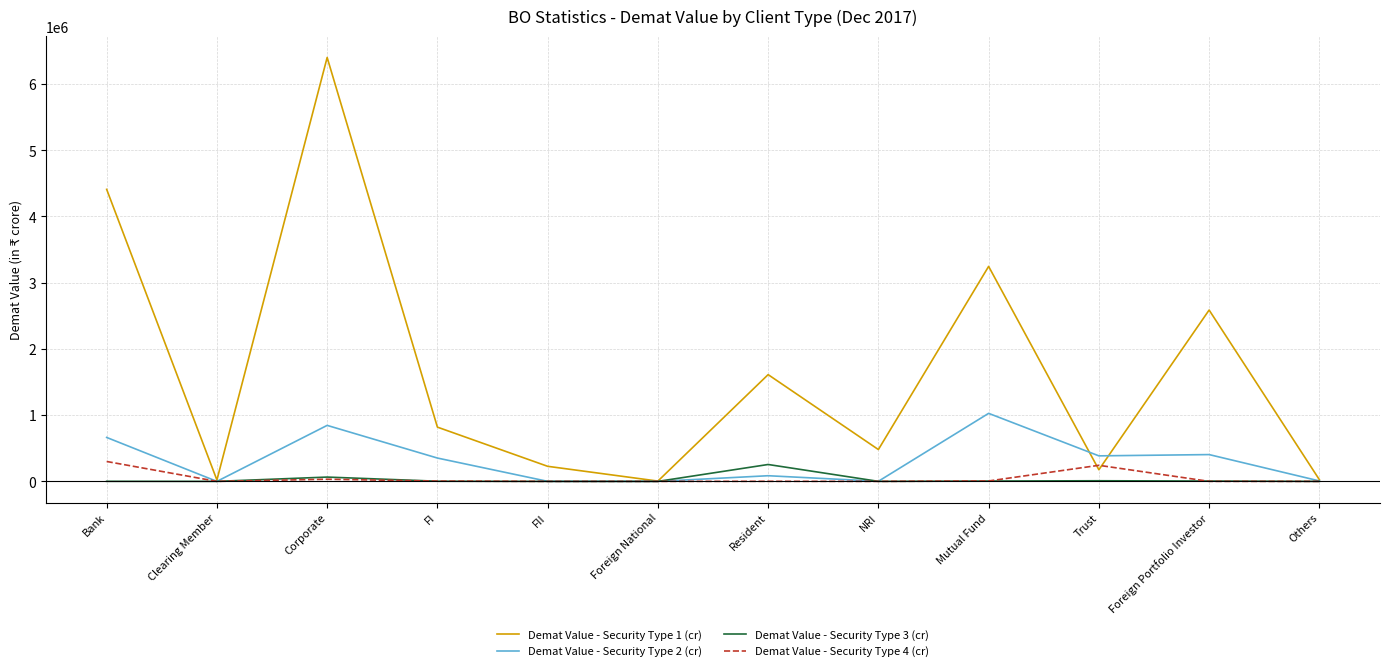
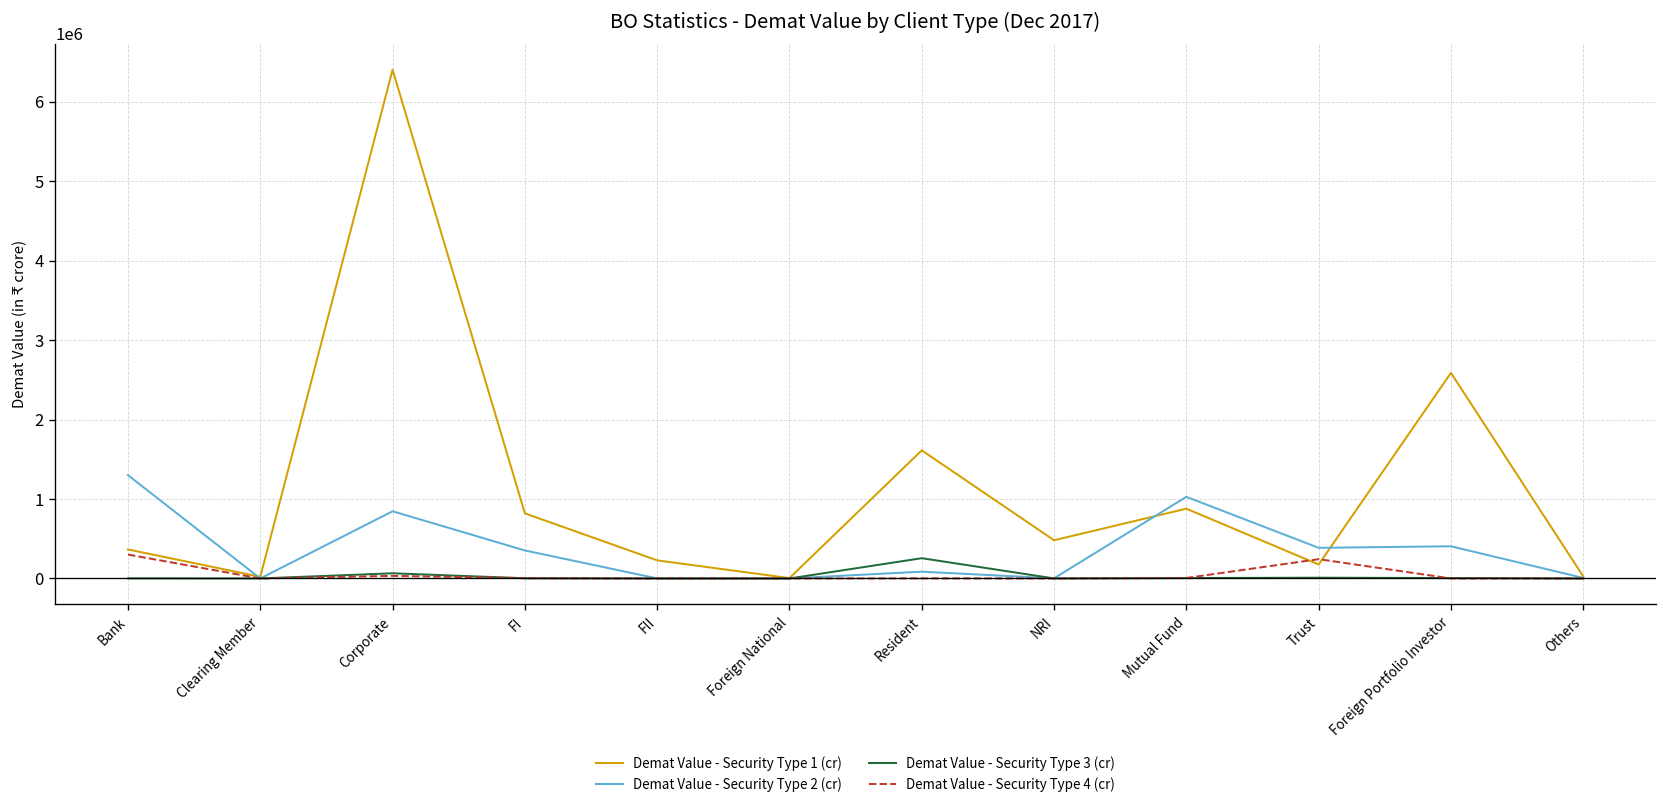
Demat Value - Security Type 1 (cr), Bank: 4400000 -> 400000
Demat Value - Security Type 2 (cr), Bank: 700000 -> 1300000
Demat Value - Security Type 1 (cr), Mutual Fund: 3200000 -> 900000
